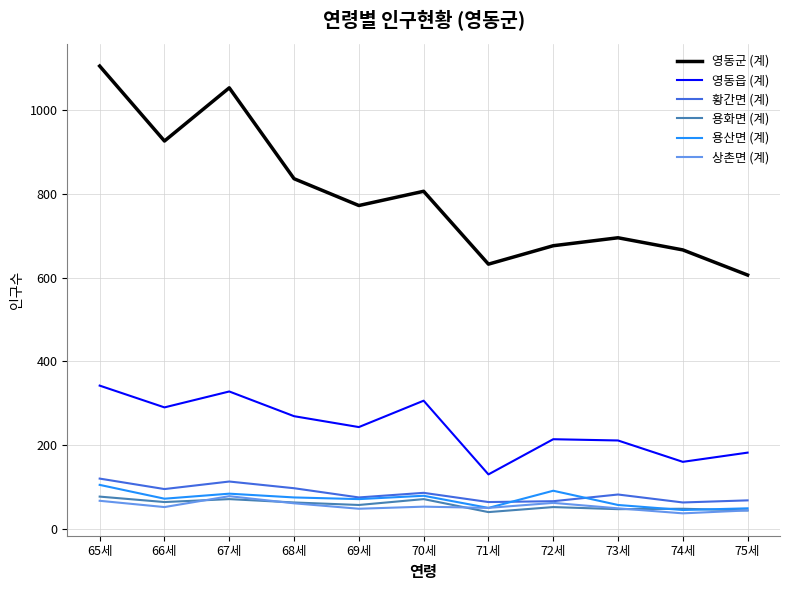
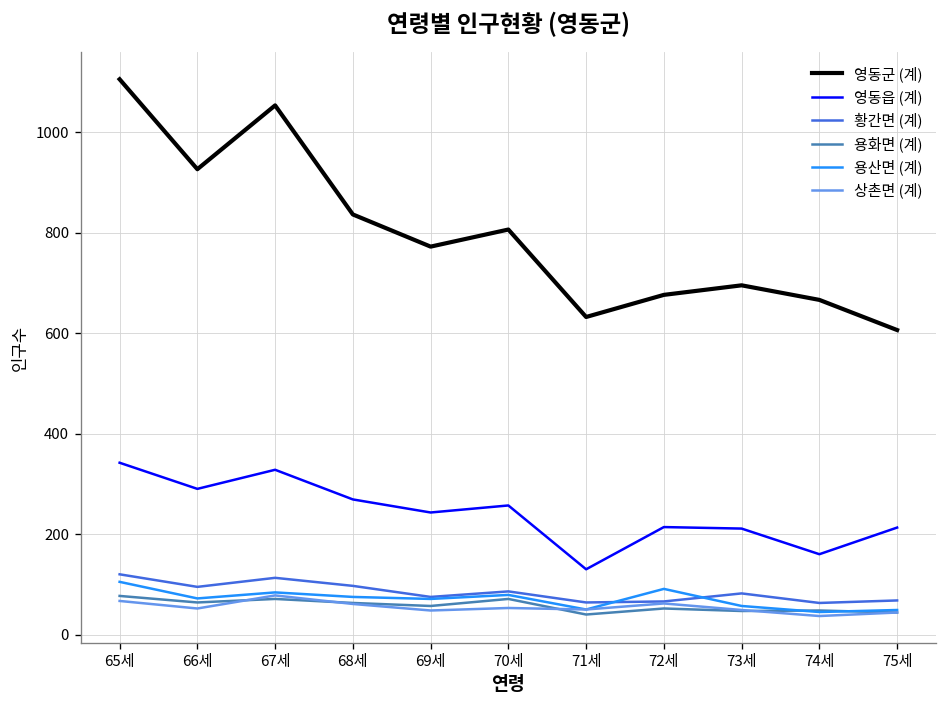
영동읍 (계), 70세: 310 -> 260
영동읍 (계), 75세: 180 -> 210
